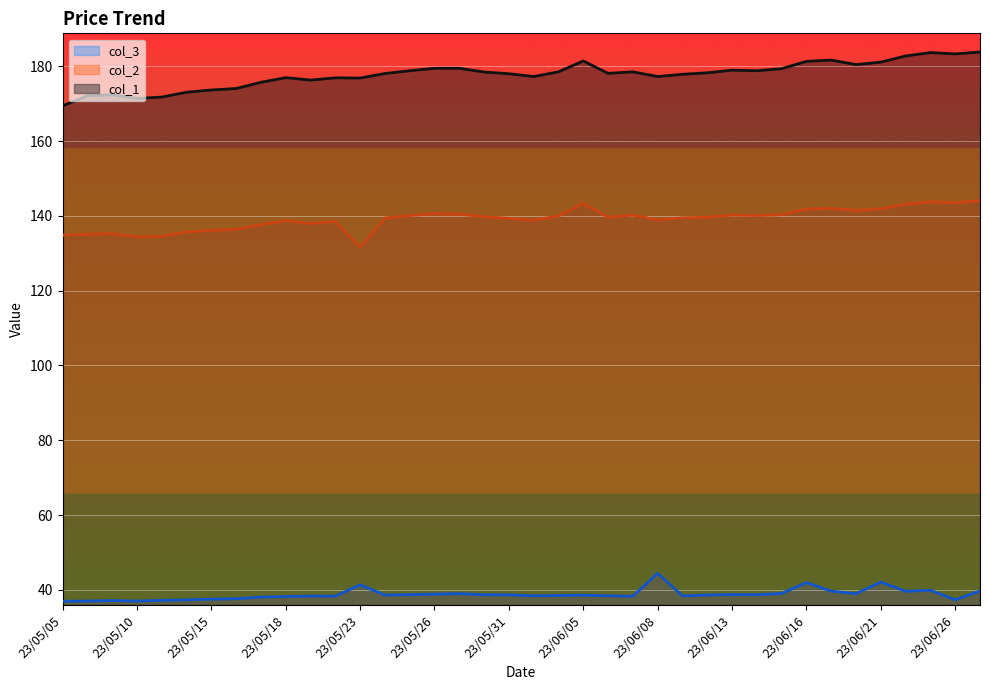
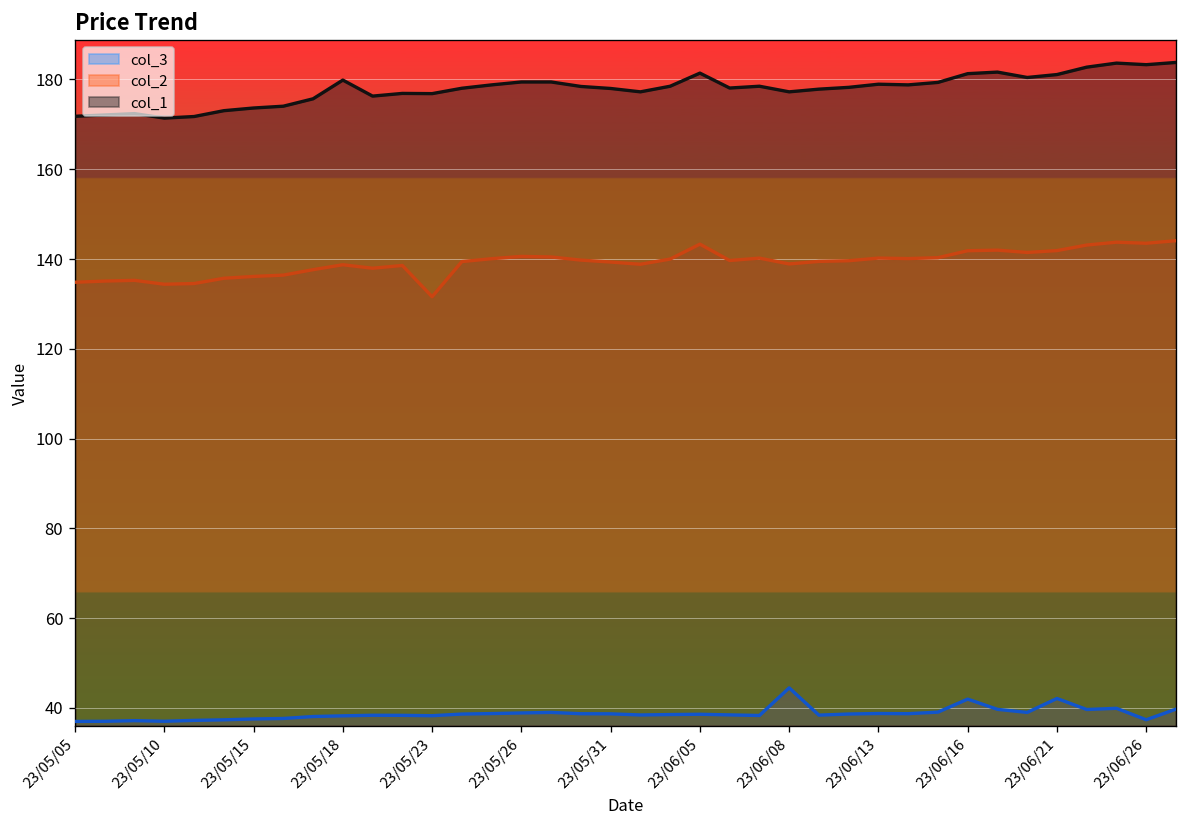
col_1, 23/05/05: 169 -> 172
col_1, 23/05/18: 177 -> 180
col_3, 23/05/23: 41 -> 38
